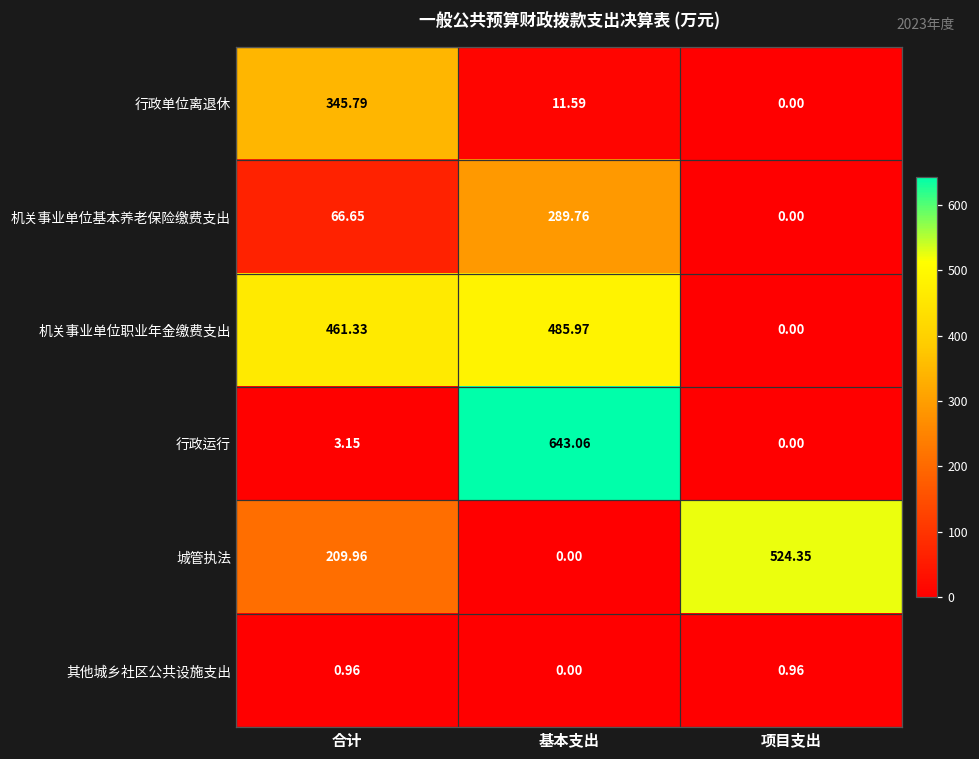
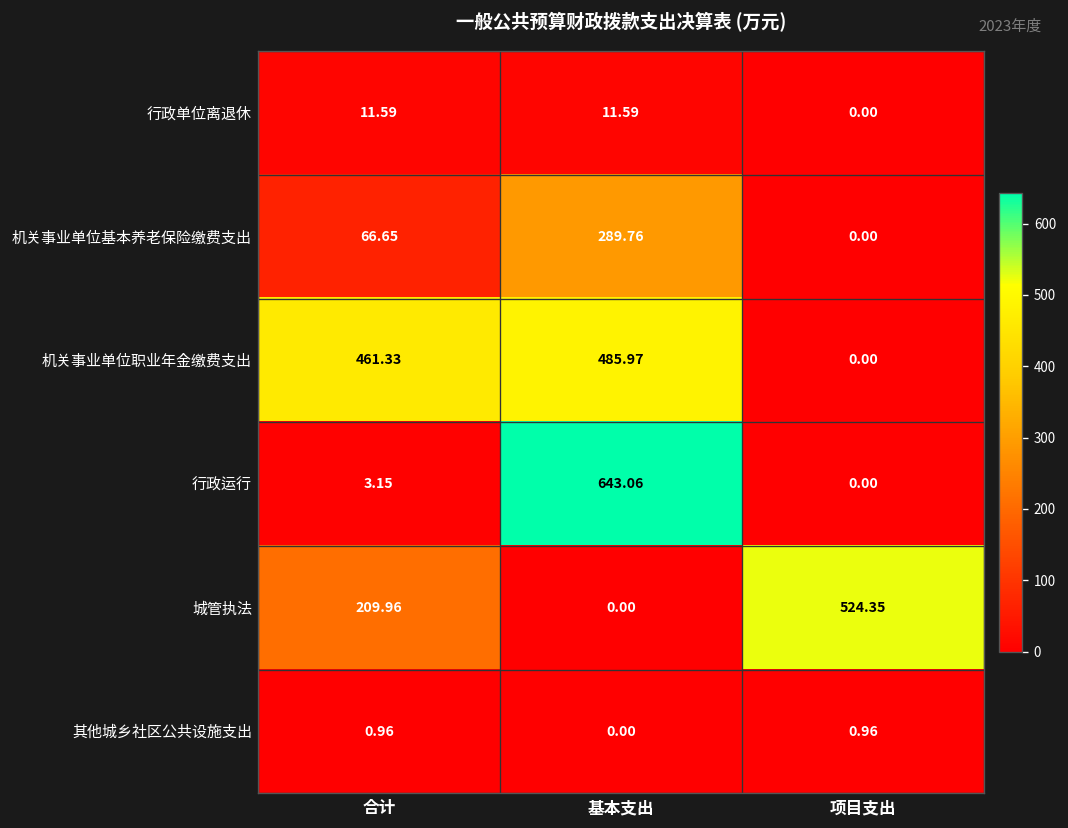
行政单位离退休, 合计: 345.79 -> 11.59
